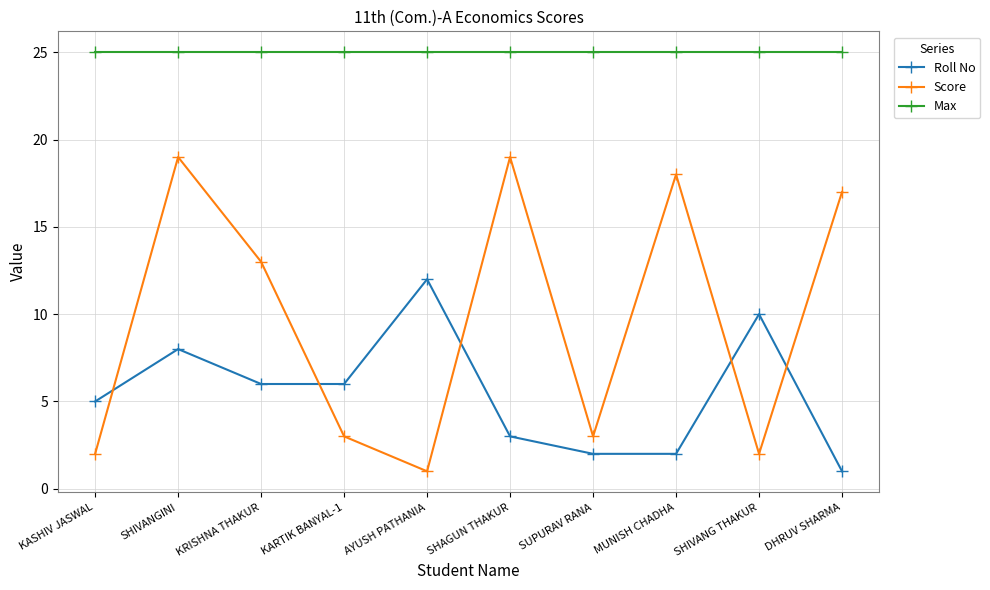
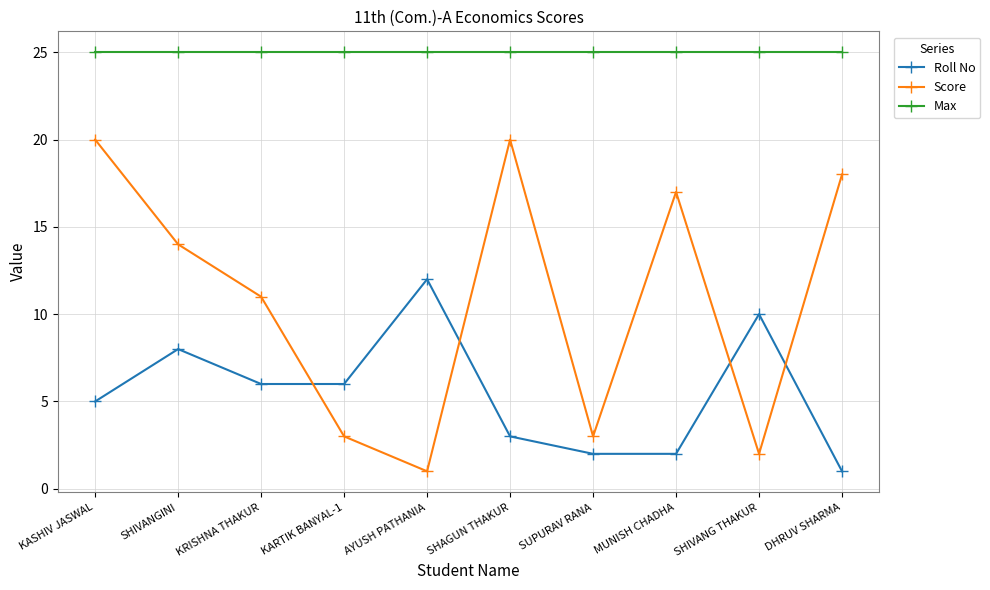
Score, KASHIV JASWAL: 2 -> 20
Score, SHIVANGINI: 19 -> 14
Score, KRISHNA THAKUR: 13 -> 11
Score, SHAGUN THAKUR: 19 -> 20
Score, MUNISH CHADHA: 18 -> 17
Score, DHRUV SHARMA: 17 -> 18
